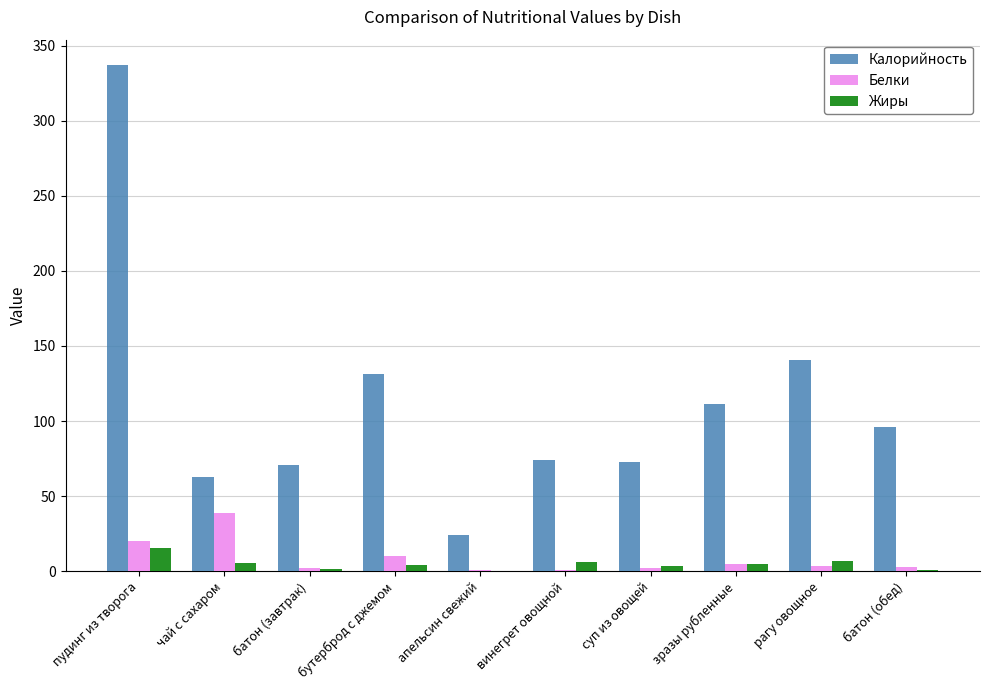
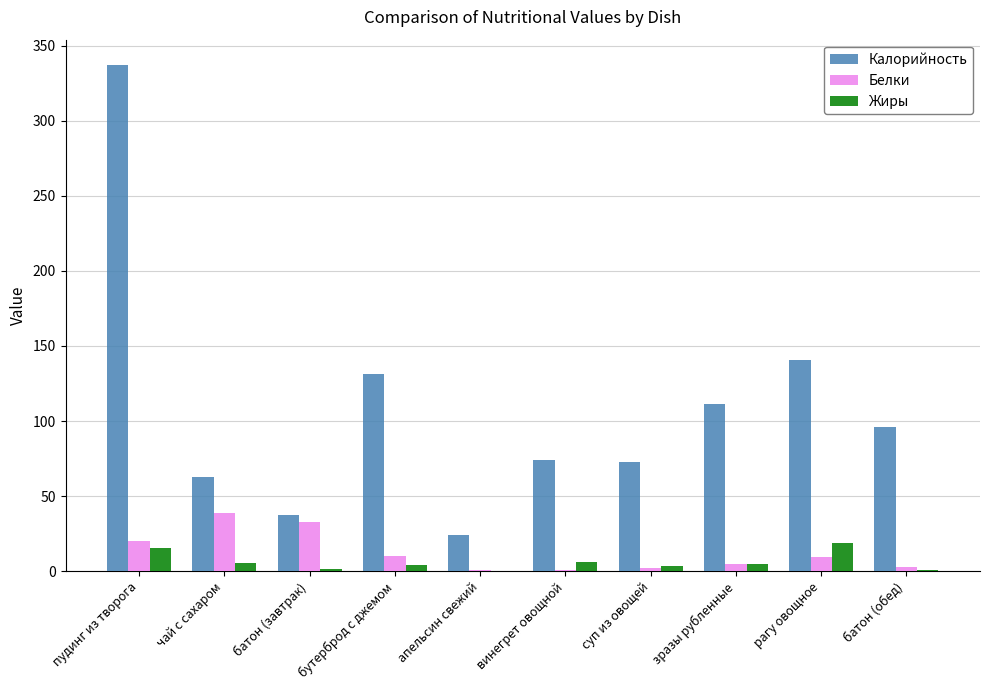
Калорийность, батон (завтрак): 70 -> 38
Белки, батон (завтрак): 2 -> 33
Белки, рагу овощное: 3 -> 10
Жиры, рагу овощное: 7 -> 19
